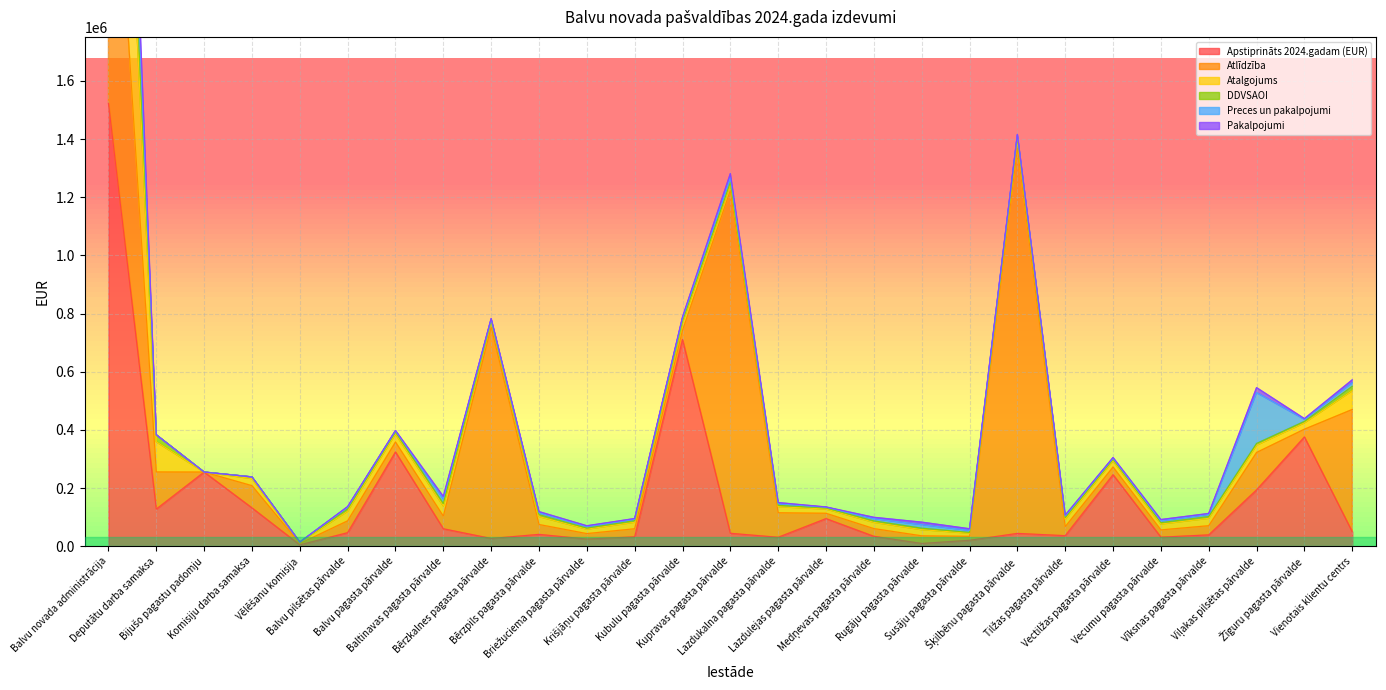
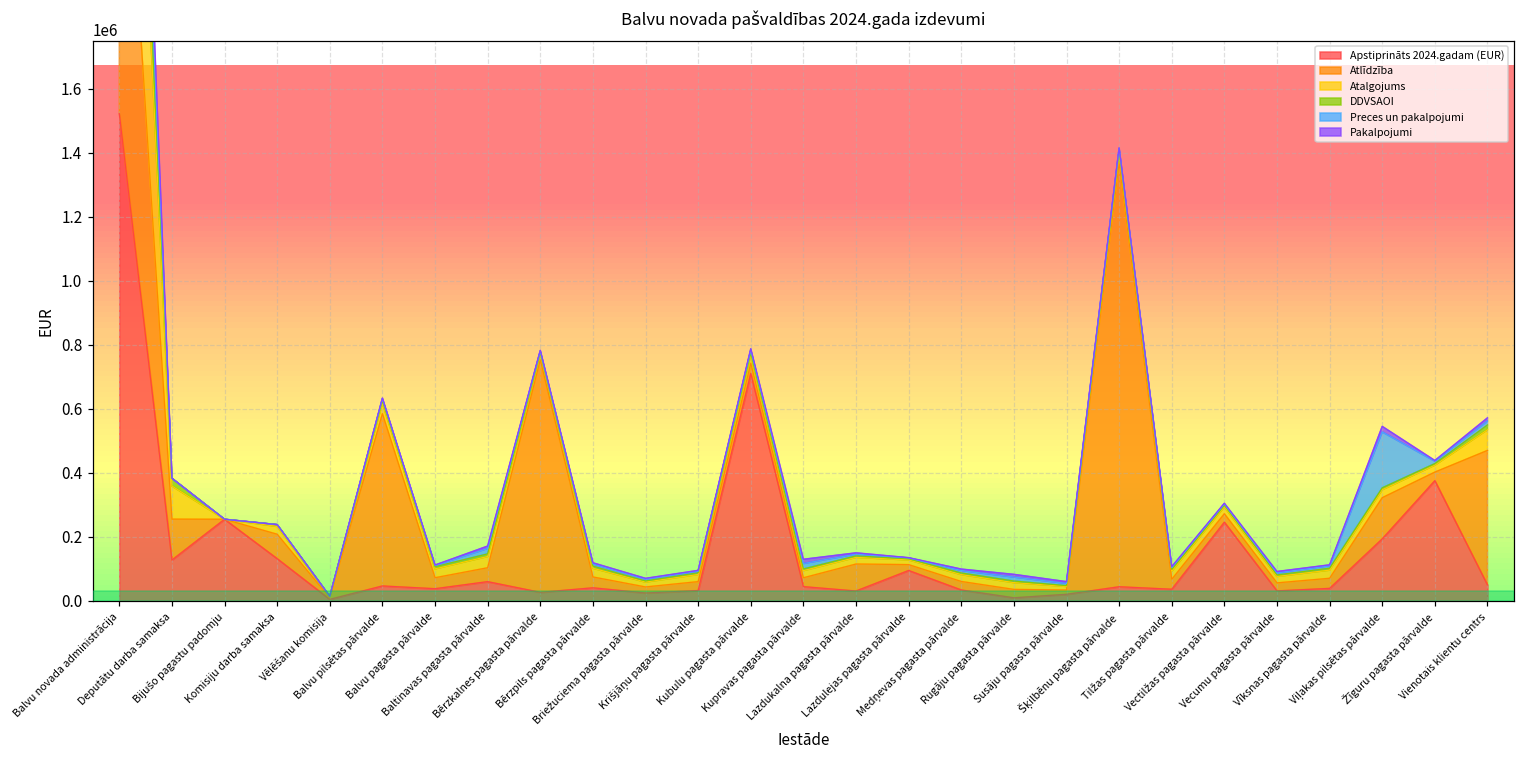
Atlīdzība, Balvu pilsētas pārvalde: 40000 -> 540000
Apstiprināts 2024.gadam (EUR), Balvu pagasta pārvalde: 320000 -> 40000
Atlīdzība, Kupravas pagasta pārvalde: 1180000 -> 30000
